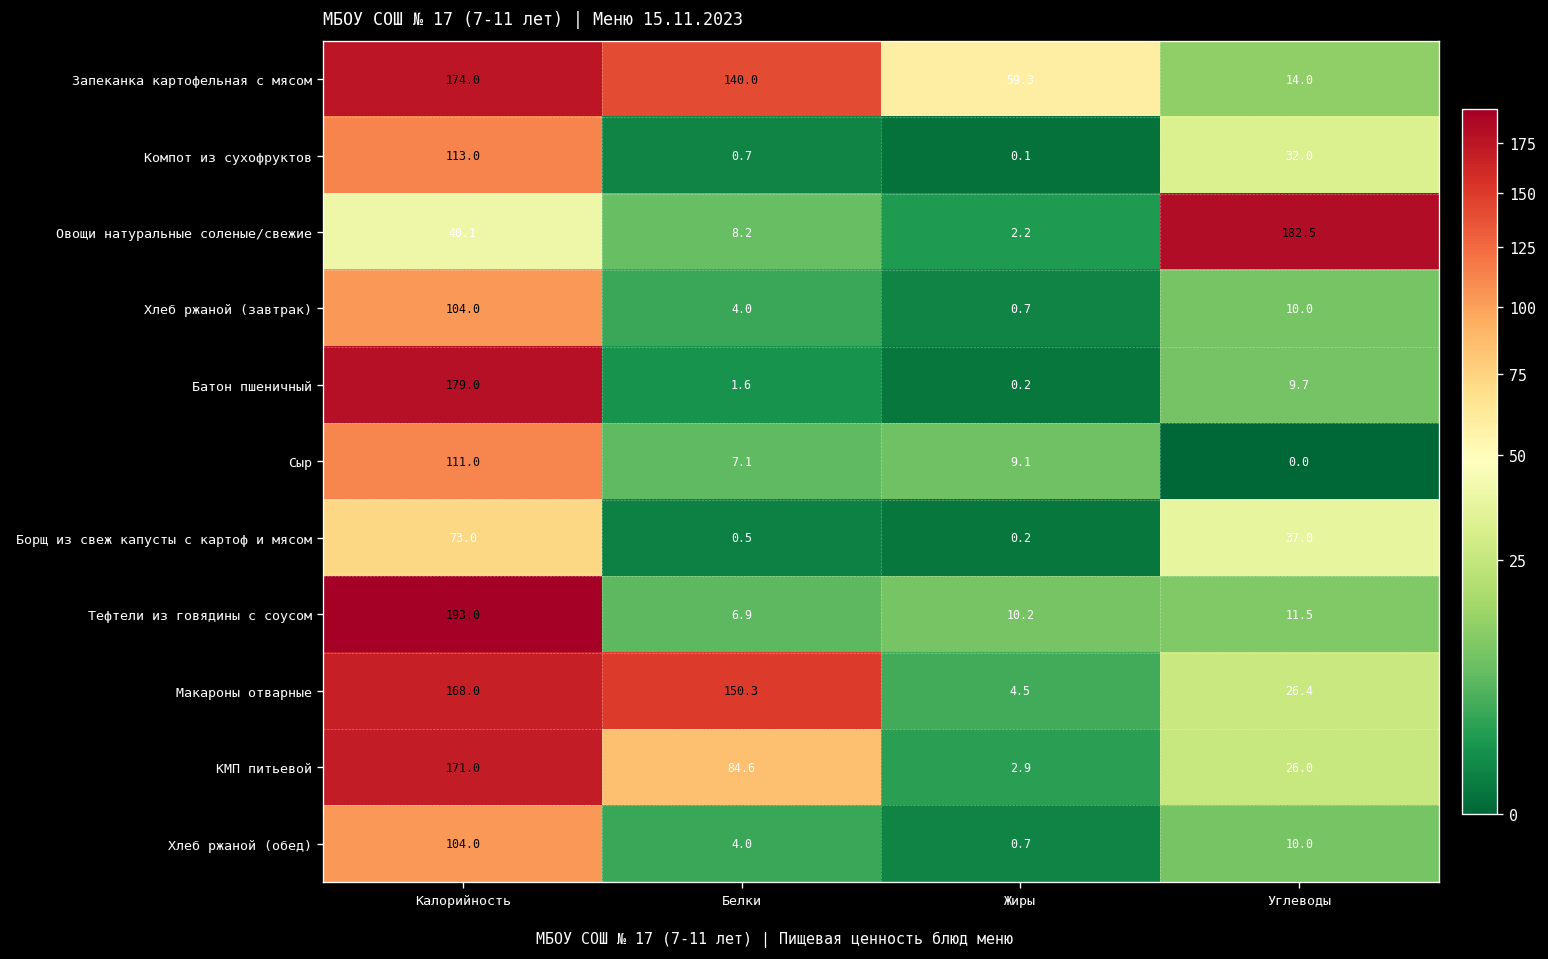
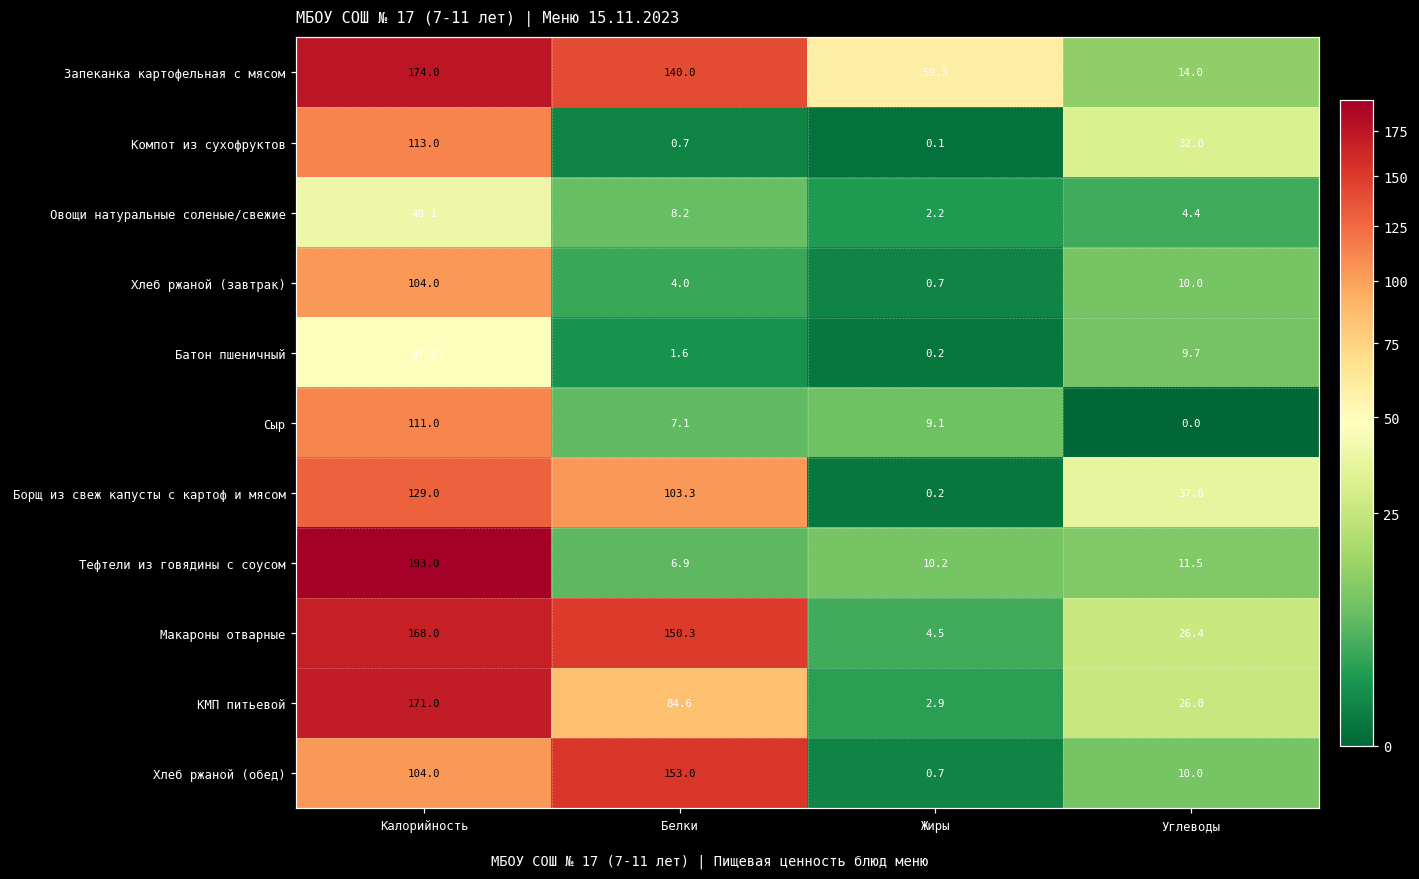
Овощи натуральные соленые/свежие, Углеводы: 182.5 -> 4.4
Батон пшеничный, Калорийность: 179.0 -> 47.0
Борщ из свеж капусты с картоф и мясом, Калорийность: 73.0 -> 129.0
Борщ из свеж капусты с картоф и мясом, Белки: 0.5 -> 103.3
Хлеб ржаной (обед), Белки: 4.0 -> 153.0
